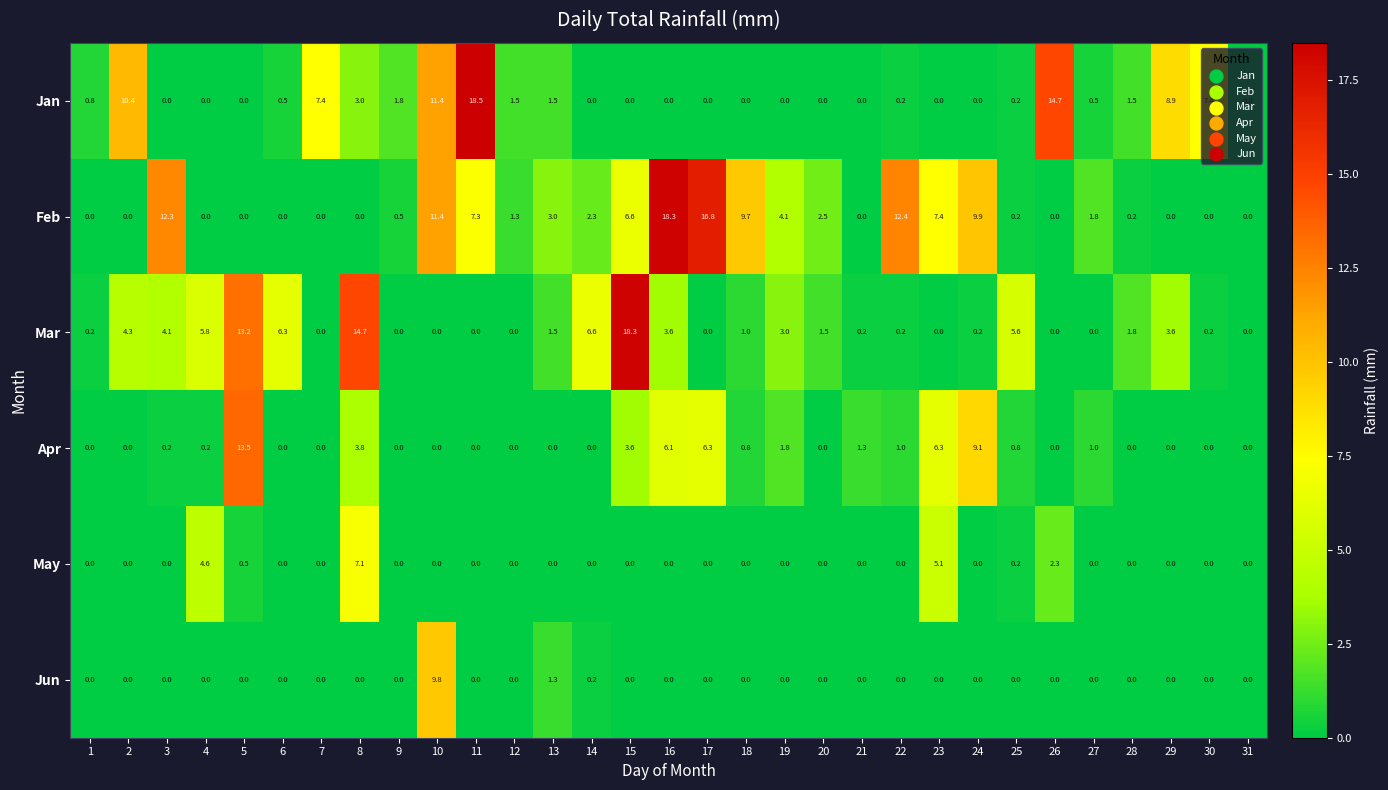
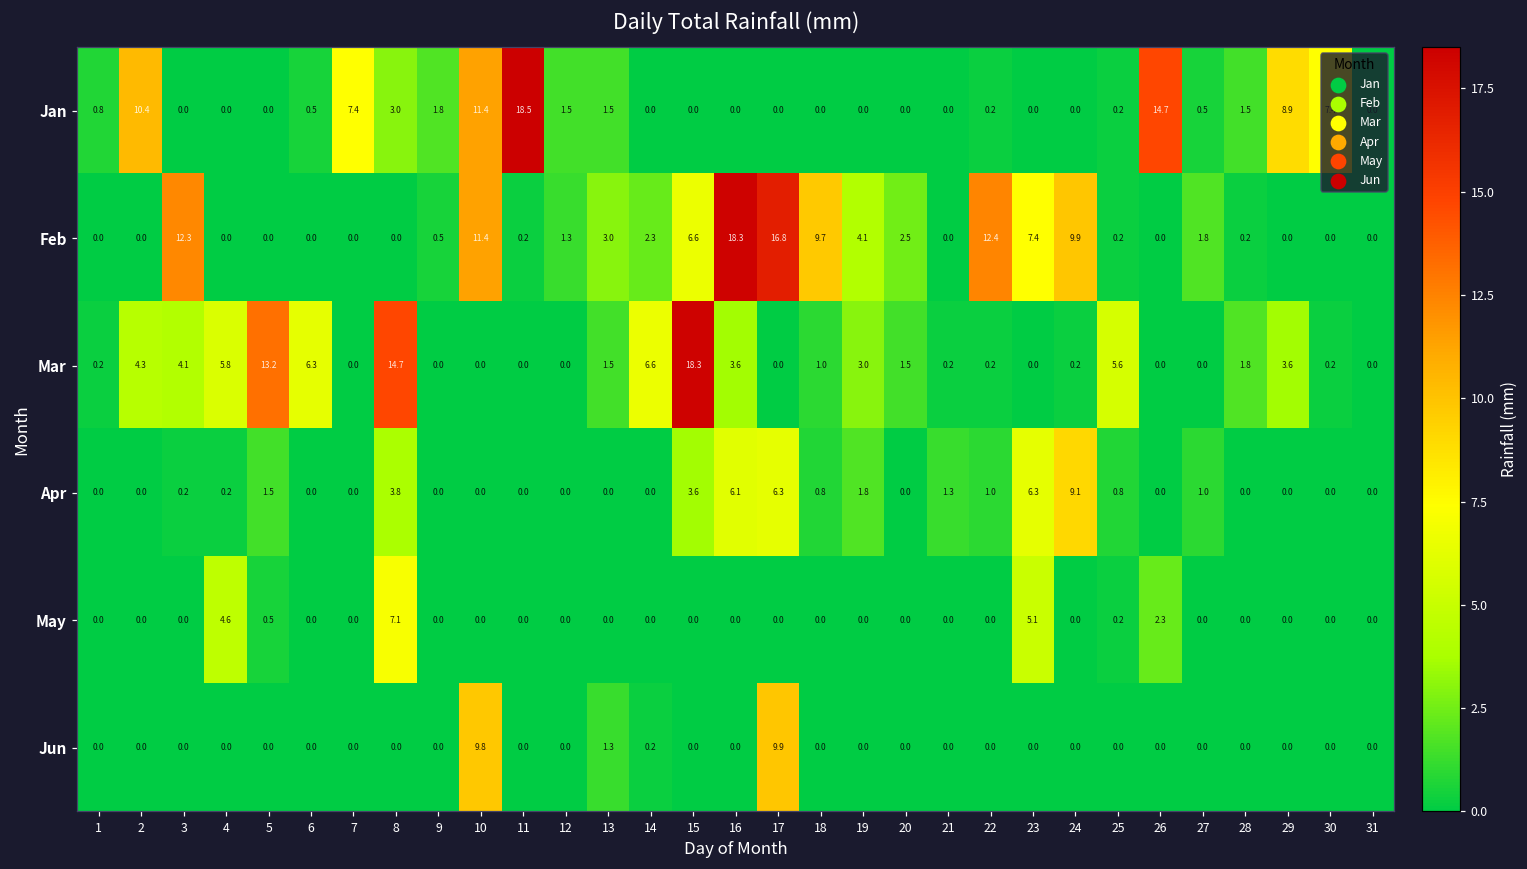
Feb, 11: 7.3 -> 0.2
Apr, 5: 13.5 -> 1.5
Jun, 17: 0.0 -> 9.9
